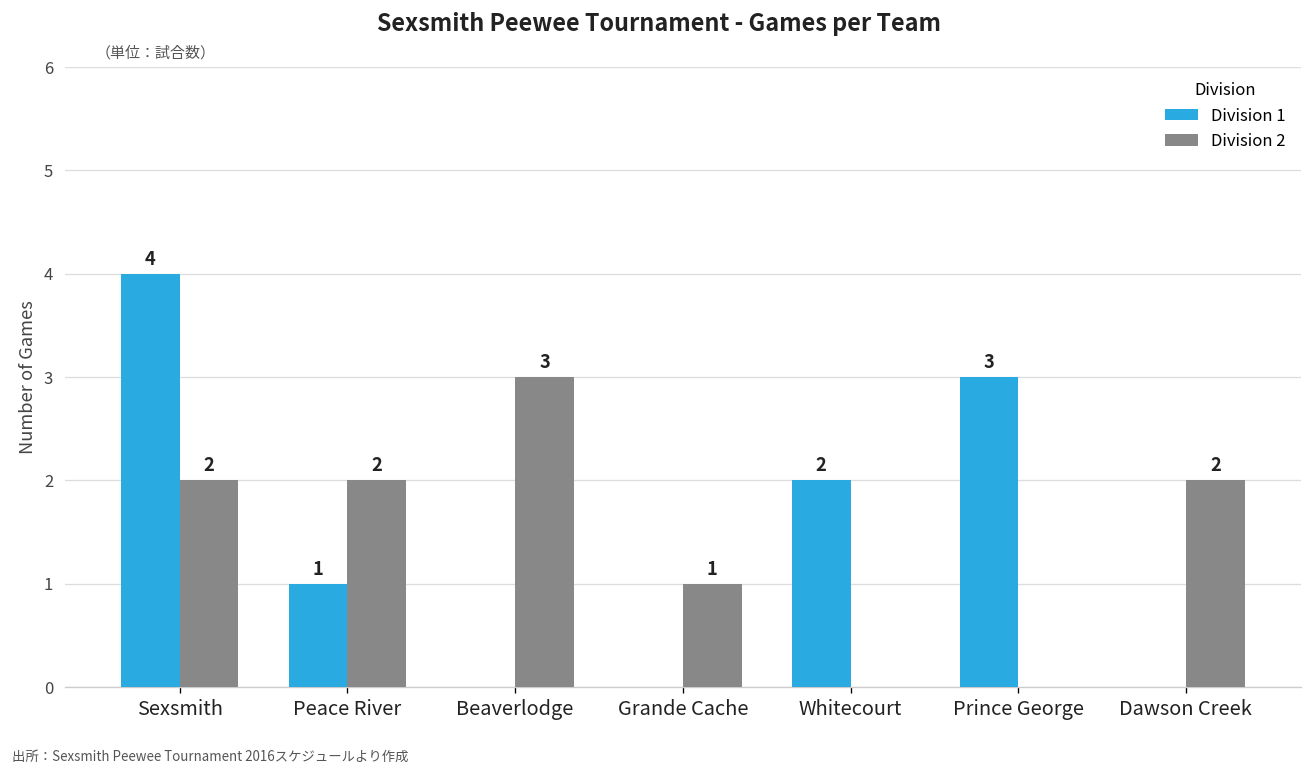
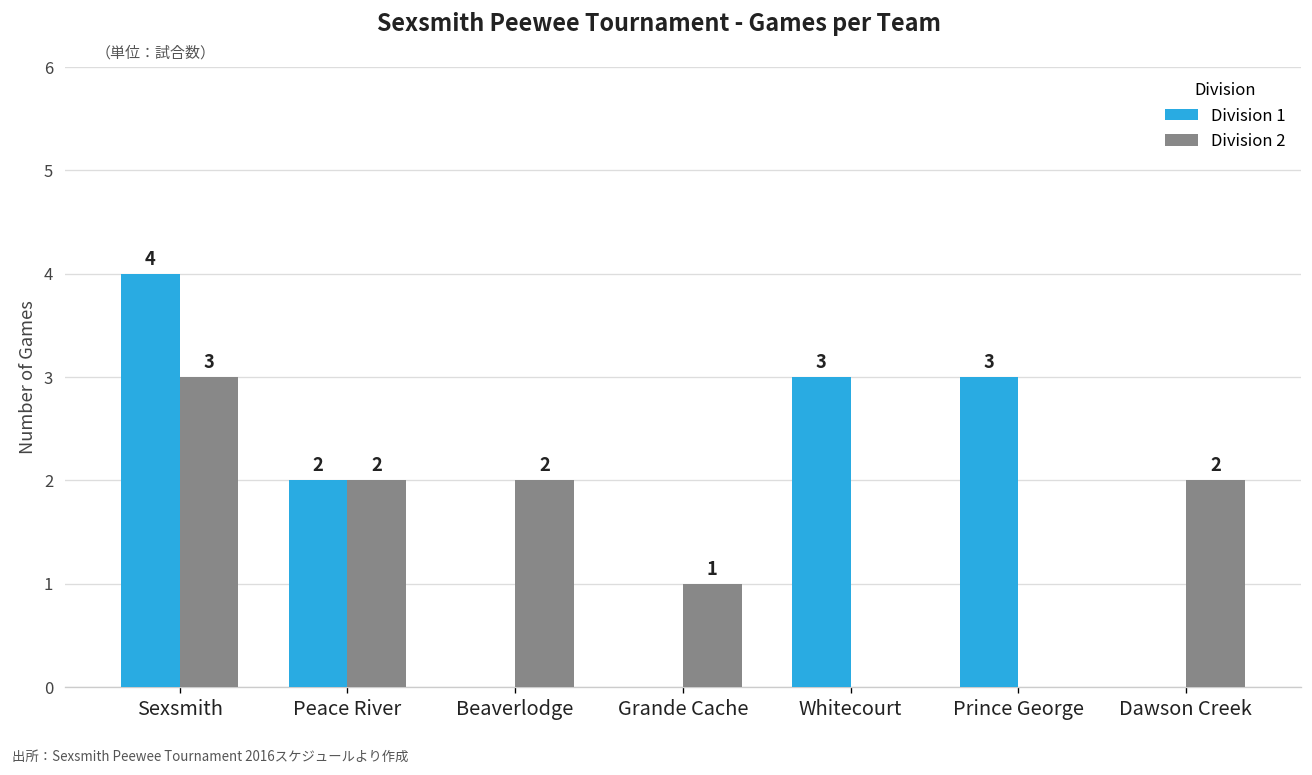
Division 2, Sexsmith: 2 -> 3
Division 1, Peace River: 1 -> 2
Division 2, Beaverlodge: 3 -> 2
Division 1, Whitecourt: 2 -> 3
